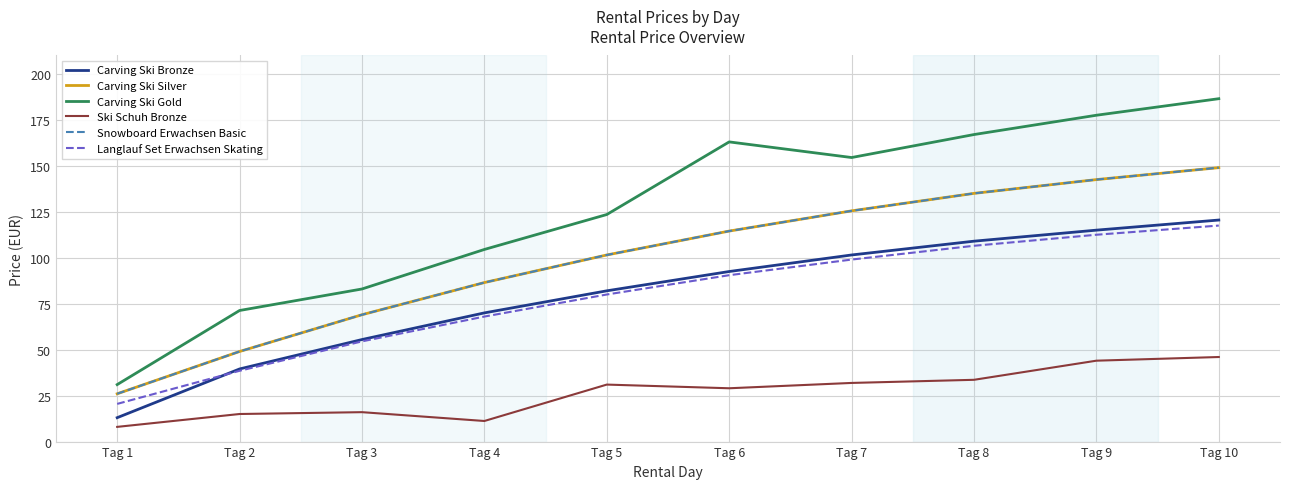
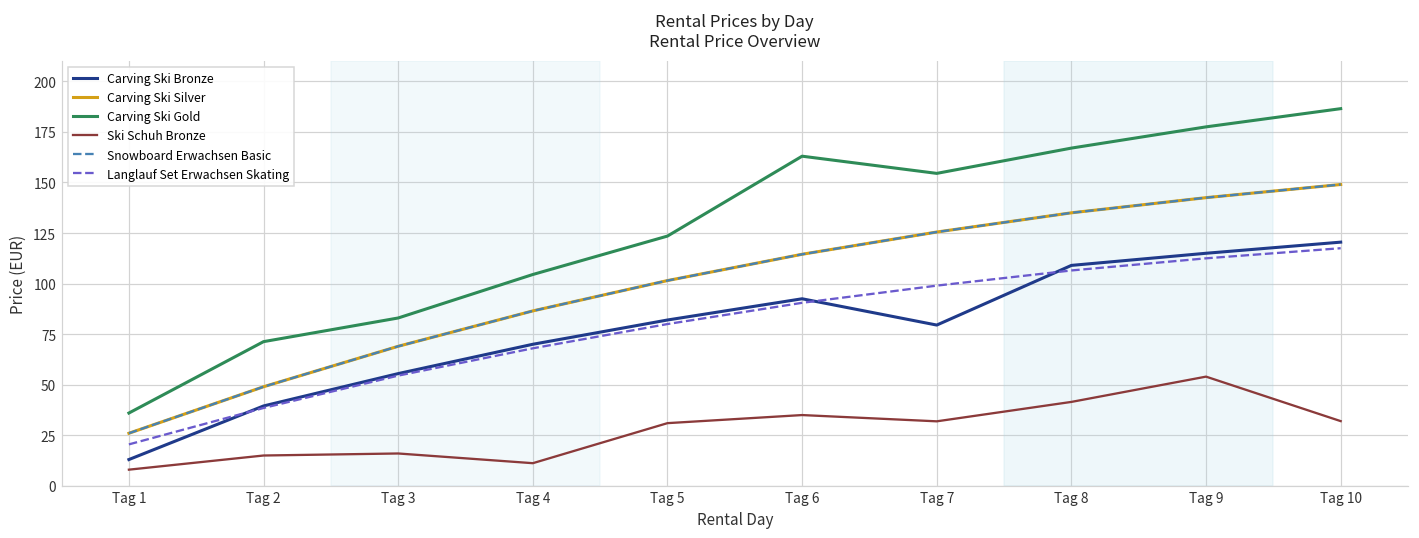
Carving Ski Gold, Tag 1: 31 -> 36
Ski Schuh Bronze, Tag 6: 29 -> 35
Carving Ski Bronze, Tag 7: 102 -> 80
Ski Schuh Bronze, Tag 8: 34 -> 42
Ski Schuh Bronze, Tag 9: 44 -> 54
Ski Schuh Bronze, Tag 10: 46 -> 32
